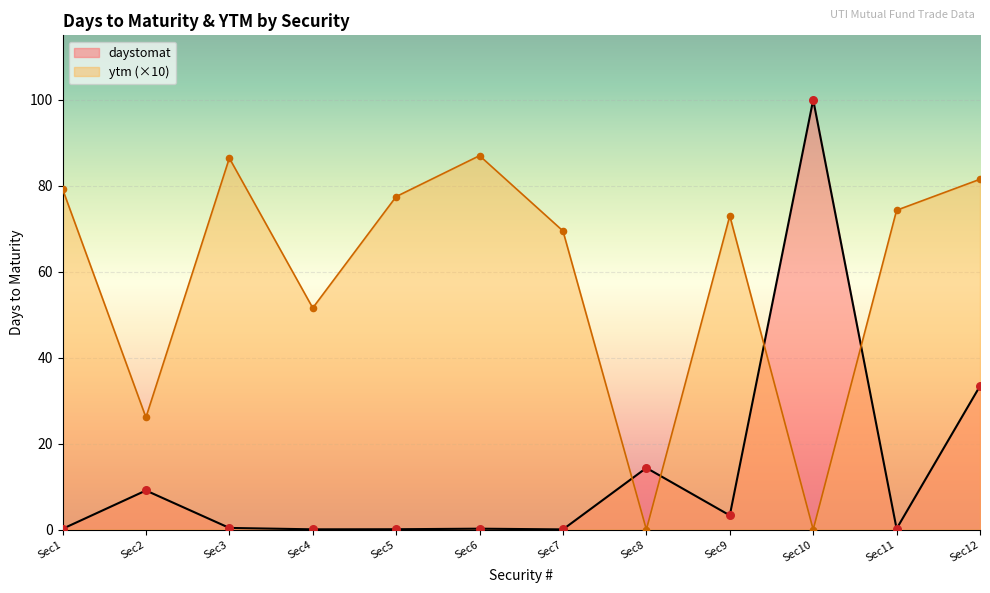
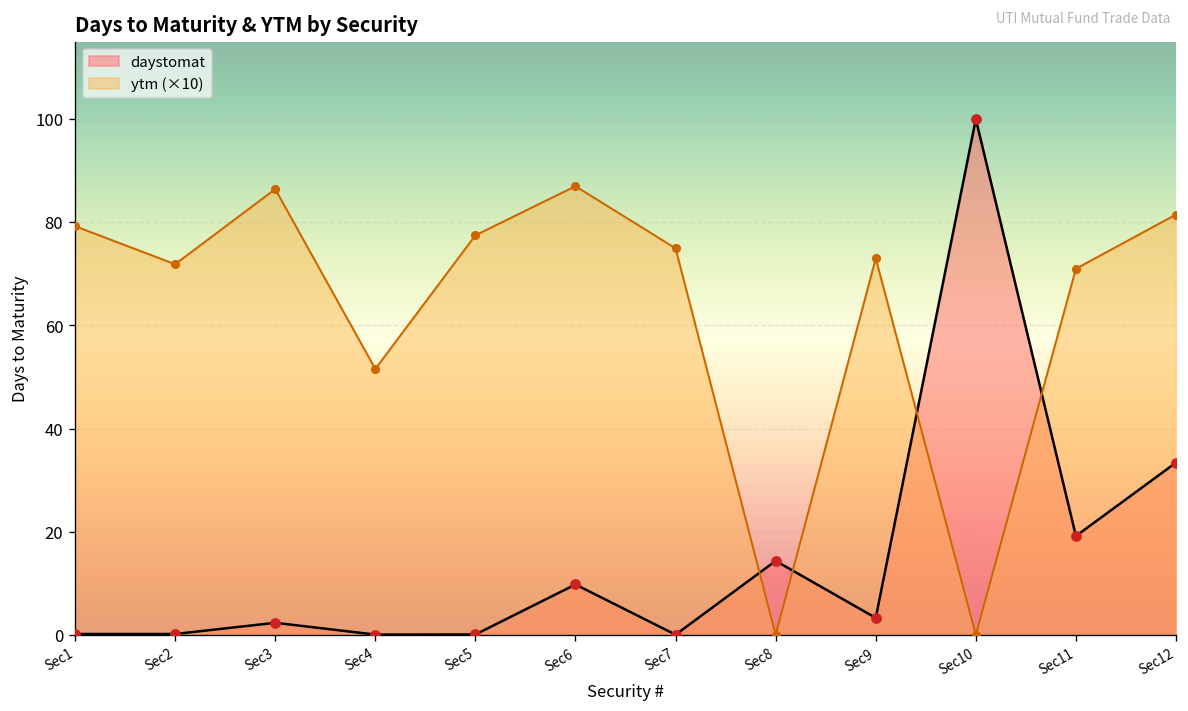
daystomat, Sec2: 9 -> 0
ytm (×10), Sec2: 26 -> 72
daystomat, Sec3: 0 -> 2
daystomat, Sec6: 0 -> 10
ytm (×10), Sec7: 69 -> 75
daystomat, Sec11: 0 -> 19
ytm (×10), Sec11: 74 -> 71
